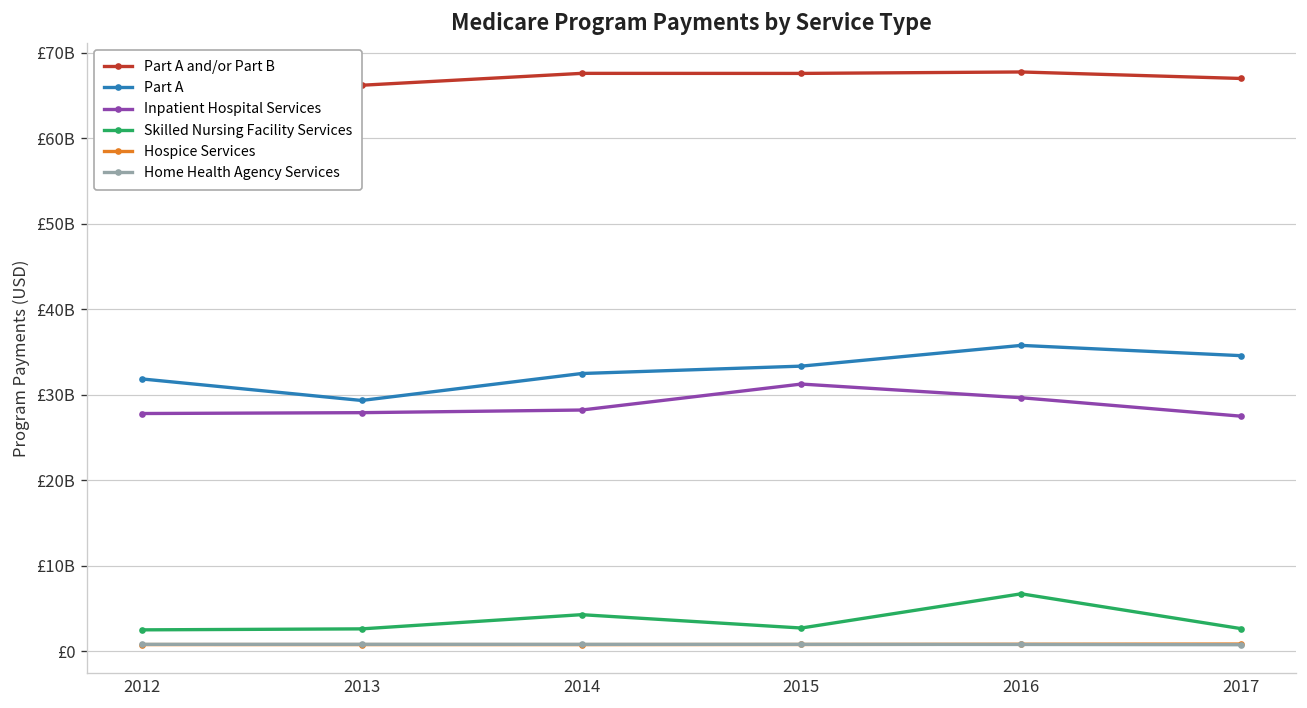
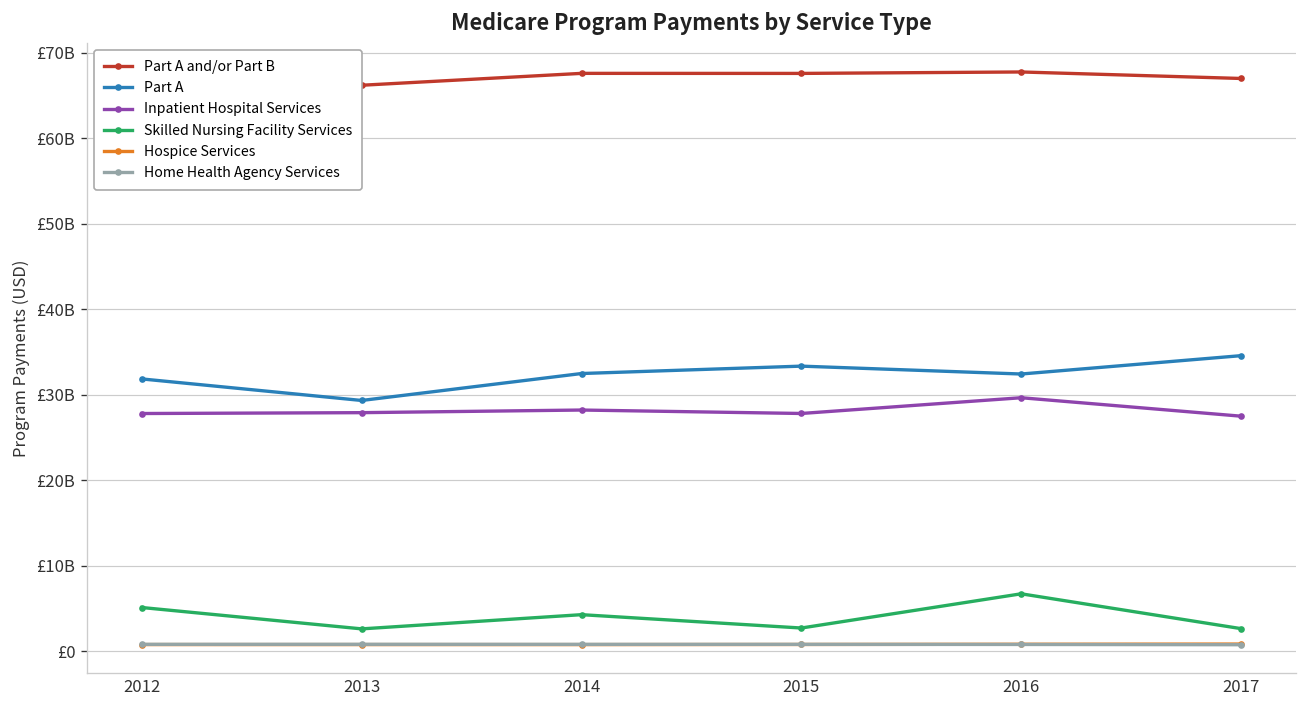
Skilled Nursing Facility Services, 2012: £2000000000 -> £5000000000
Inpatient Hospital Services, 2015: £31000000000 -> £28000000000
Part A, 2016: £36000000000 -> £32000000000
